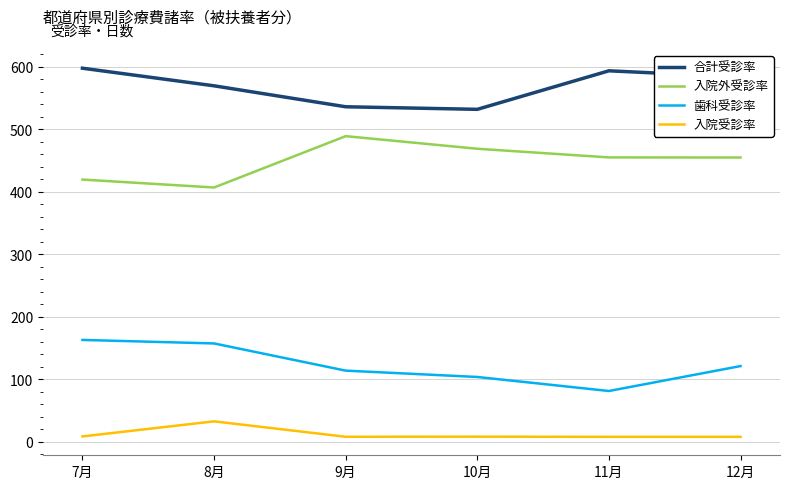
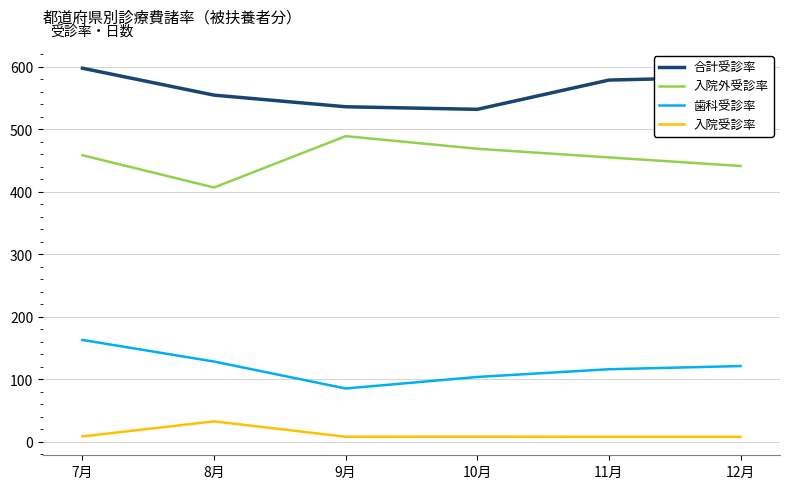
入院外受診率, 7月: 420 -> 460
合計受診率, 8月: 570 -> 550
歯科受診率, 8月: 160 -> 130
歯科受診率, 9月: 110 -> 90
合計受診率, 11月: 590 -> 580
歯科受診率, 11月: 80 -> 120
入院外受診率, 12月: 450 -> 440
